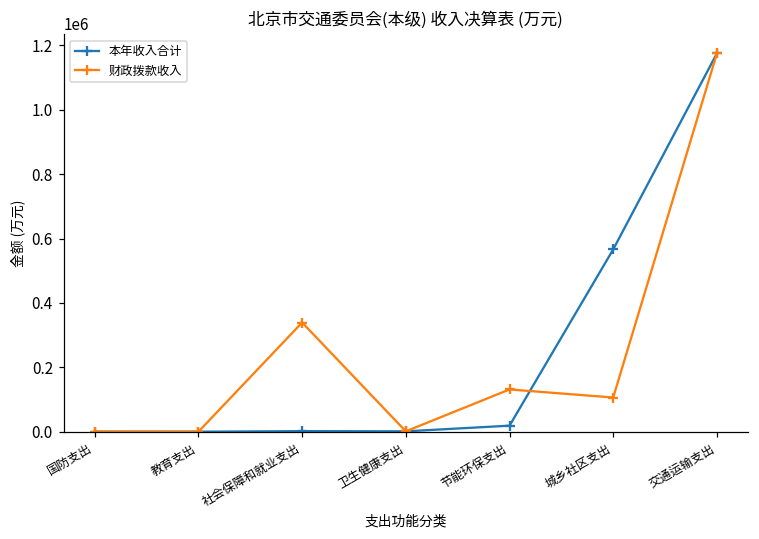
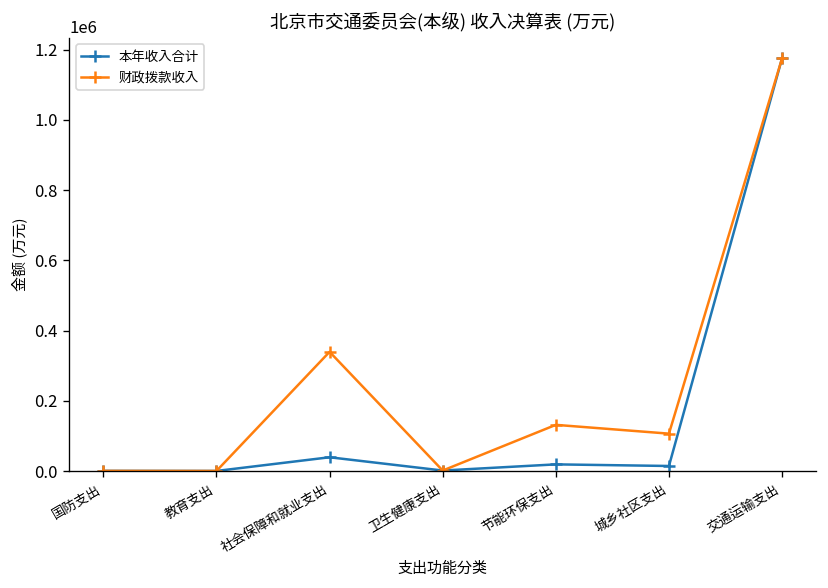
本年收入合计, 社会保障和就业支出: 0 -> 40000
本年收入合计, 城乡社区支出: 570000 -> 10000
